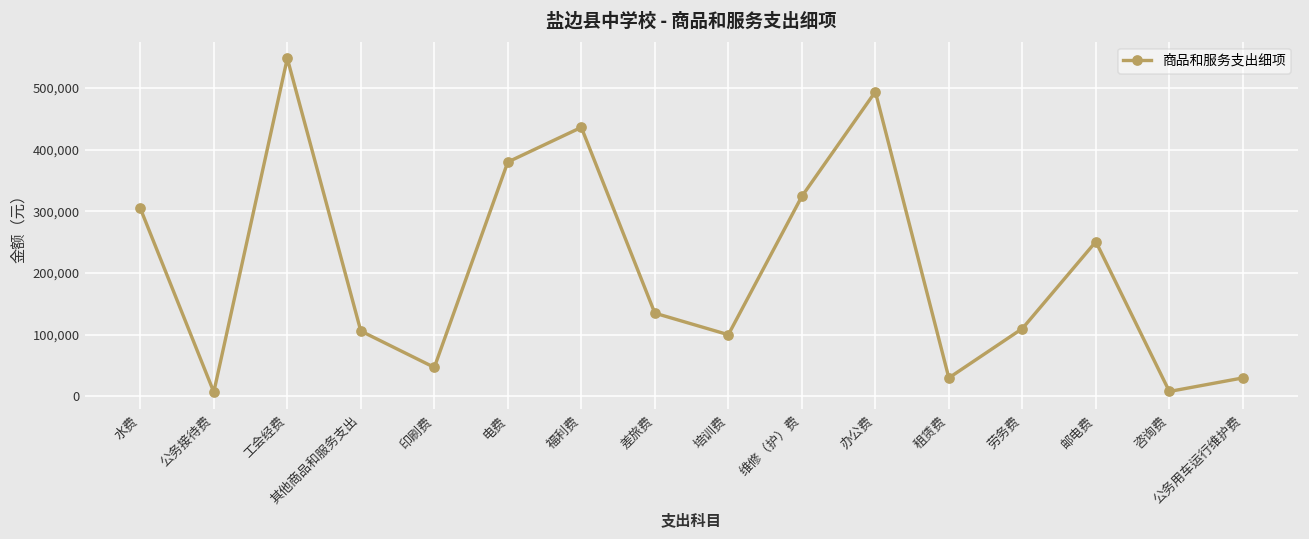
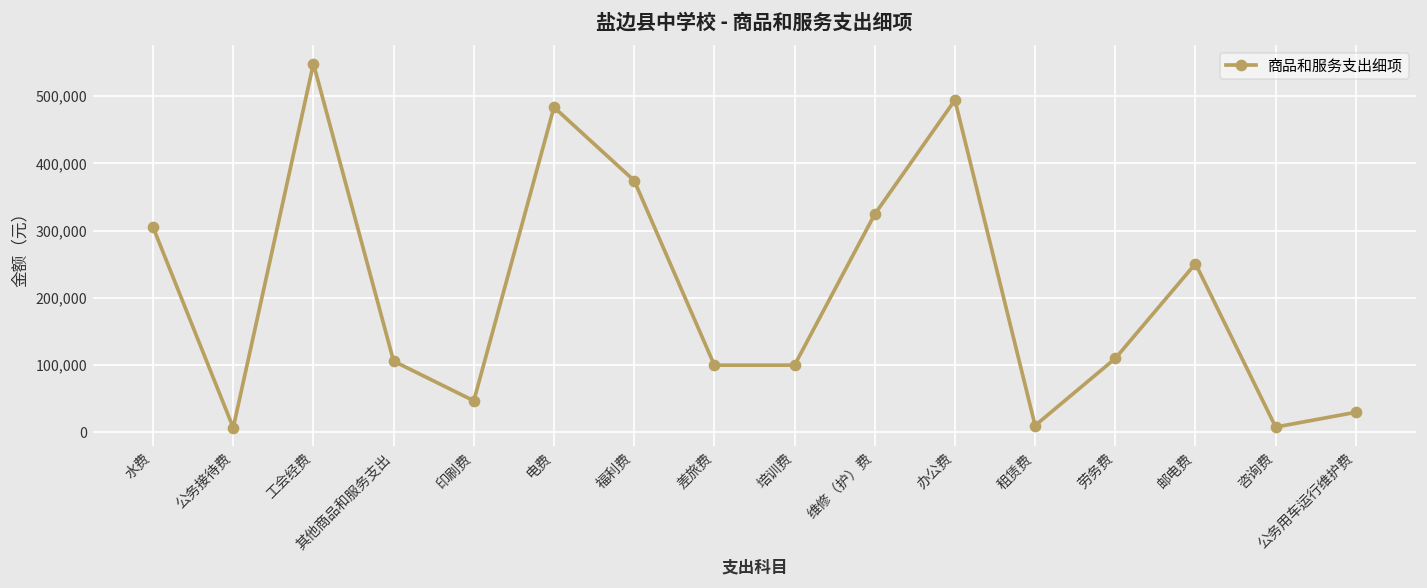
电费: 380,000 -> 480,000
福利费: 440,000 -> 370,000
差旅费: 130,000 -> 100,000
租赁费: 30,000 -> 10,000
